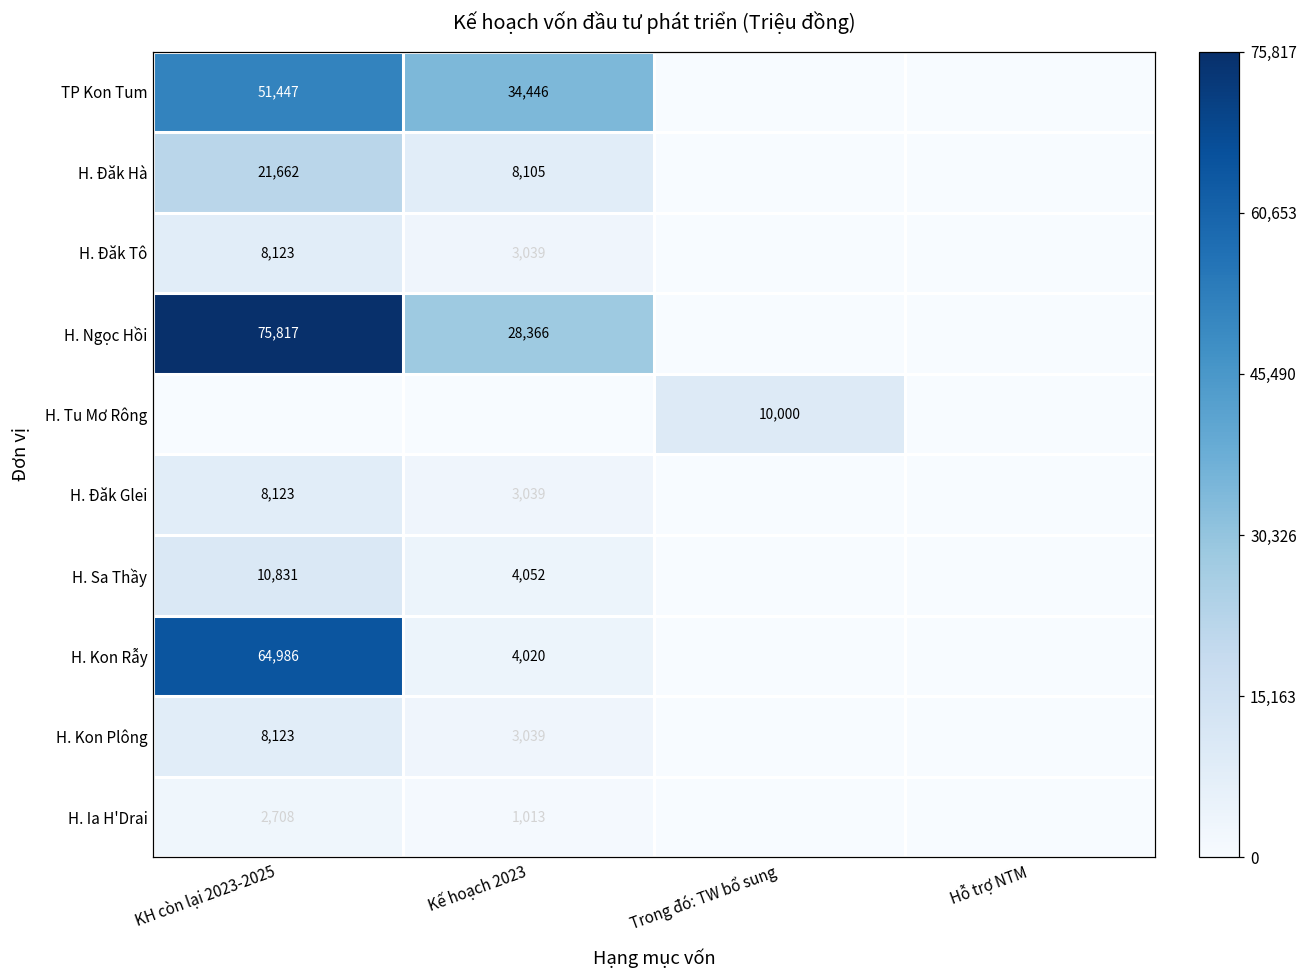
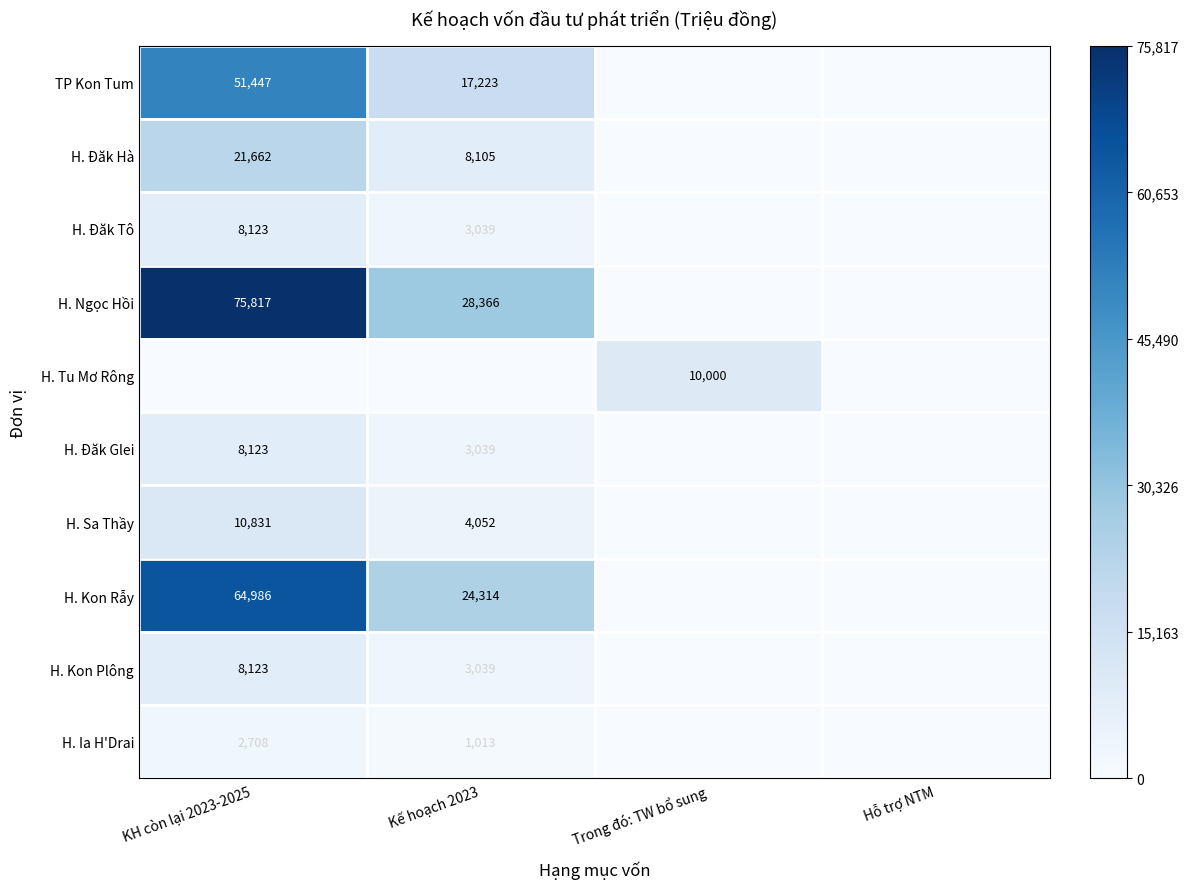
TP Kon Tum, Kế hoạch 2023: 34,446 -> 17,223
H. Kon Rẫy, Kế hoạch 2023: 4,020 -> 24,314
